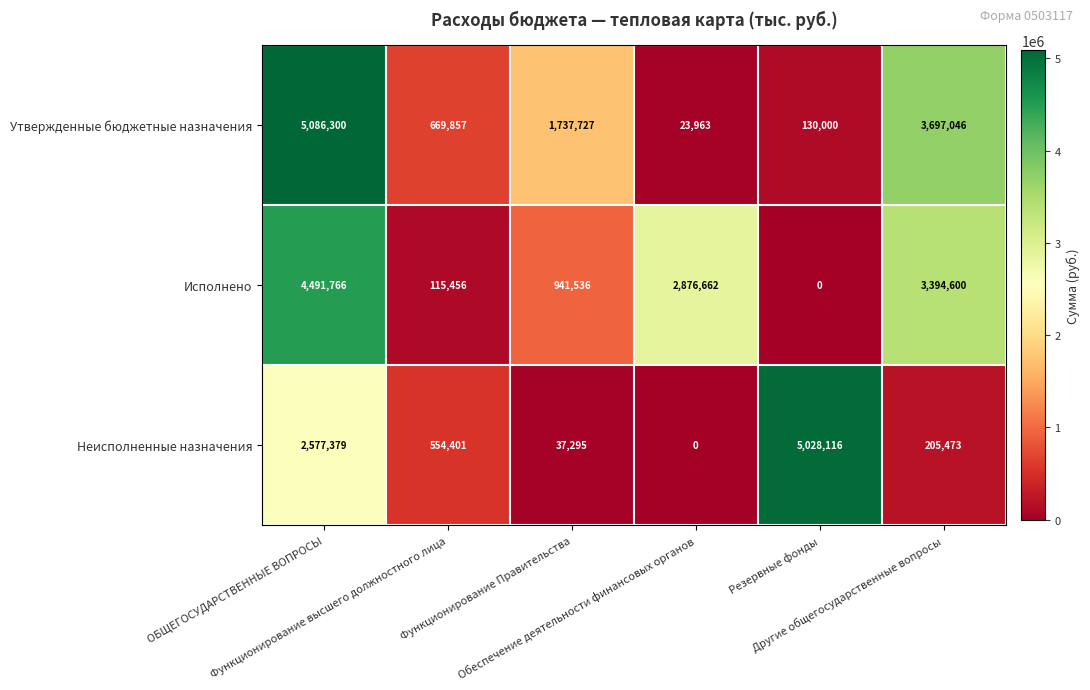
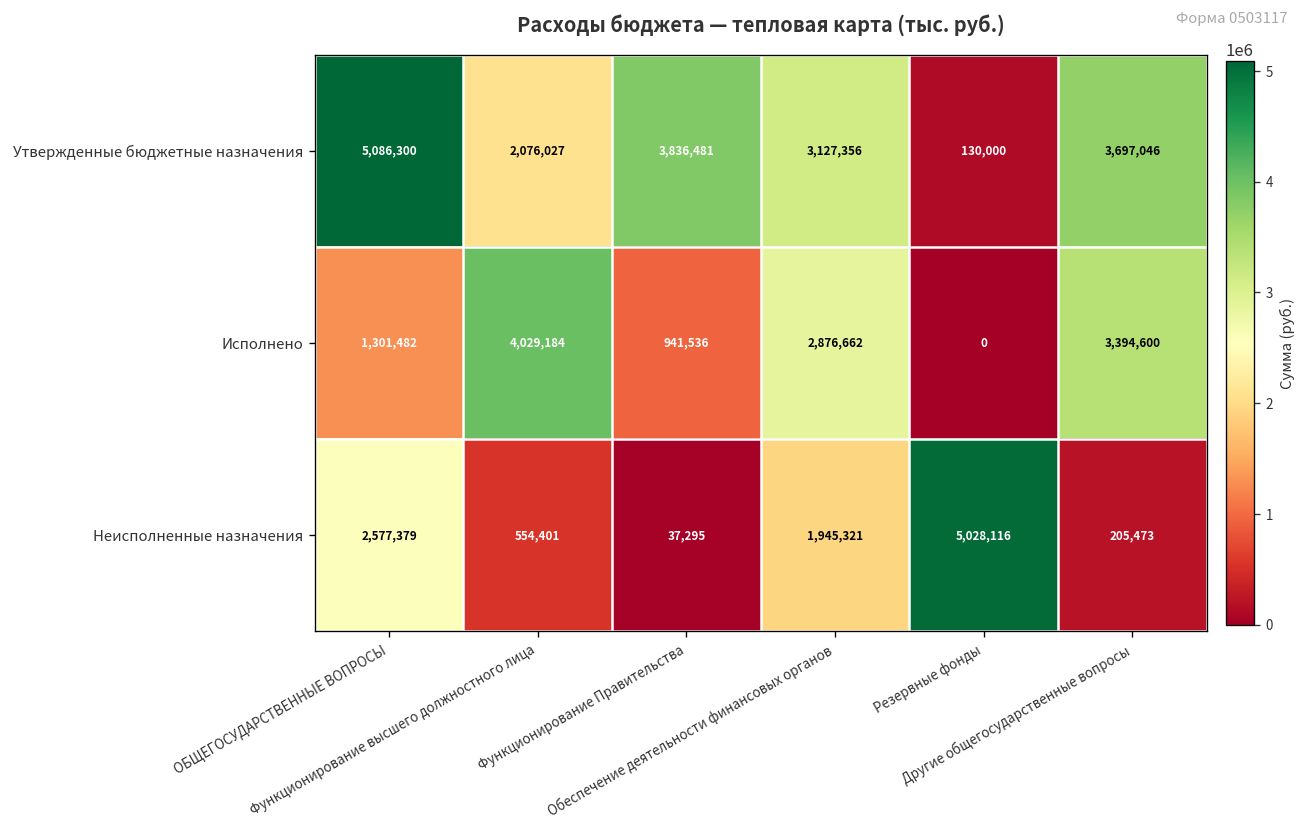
Утвержденные бюджетные назначения, Функционирование высшего должностного лица: 669,857 -> 2,076,027
Утвержденные бюджетные назначения, Функционирование Правительства: 1,737,727 -> 3,836,481
Утвержденные бюджетные назначения, Обеспечение деятельности финансовых органов: 23,963 -> 3,127,356
Исполнено, ОБЩЕГОСУДАРСТВЕННЫЕ ВОПРОСЫ: 4,491,766 -> 1,301,482
Исполнено, Функционирование высшего должностного лица: 115,456 -> 4,029,184
Неисполненные назначения, Обеспечение деятельности финансовых органов: 0 -> 1,945,321
